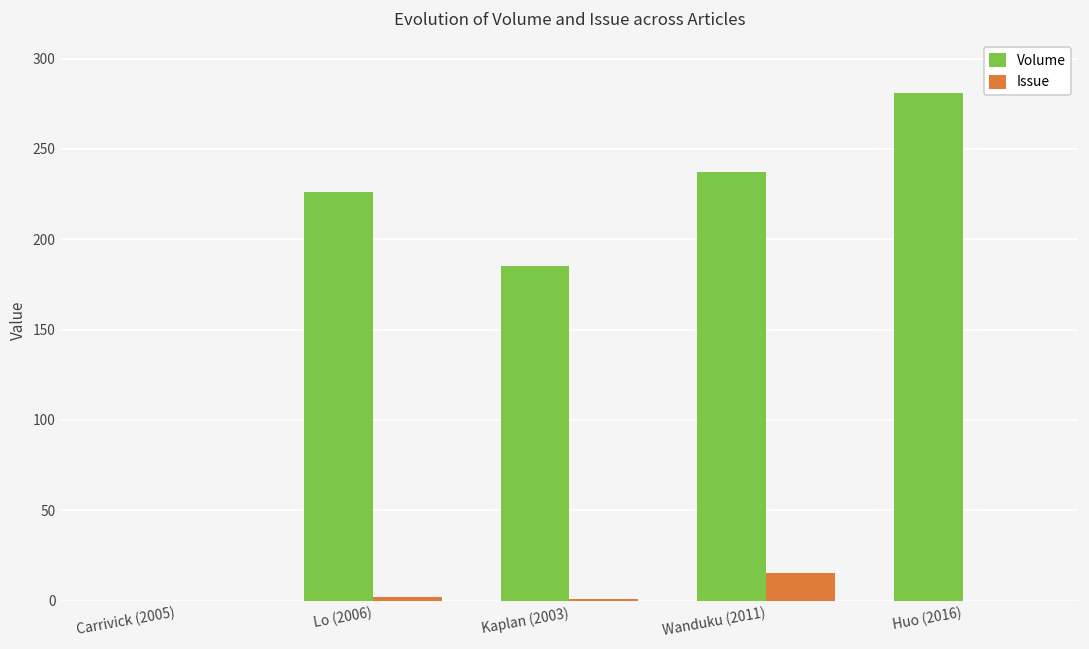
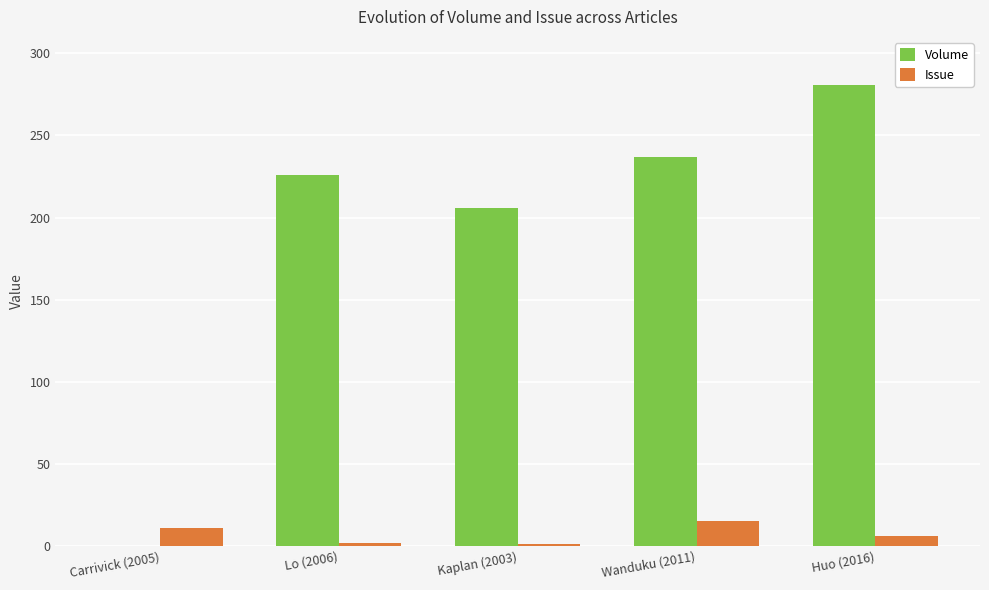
Issue, Carrivick (2005): 0 -> 11
Volume, Kaplan (2003): 185 -> 206
Issue, Huo (2016): 0 -> 6
